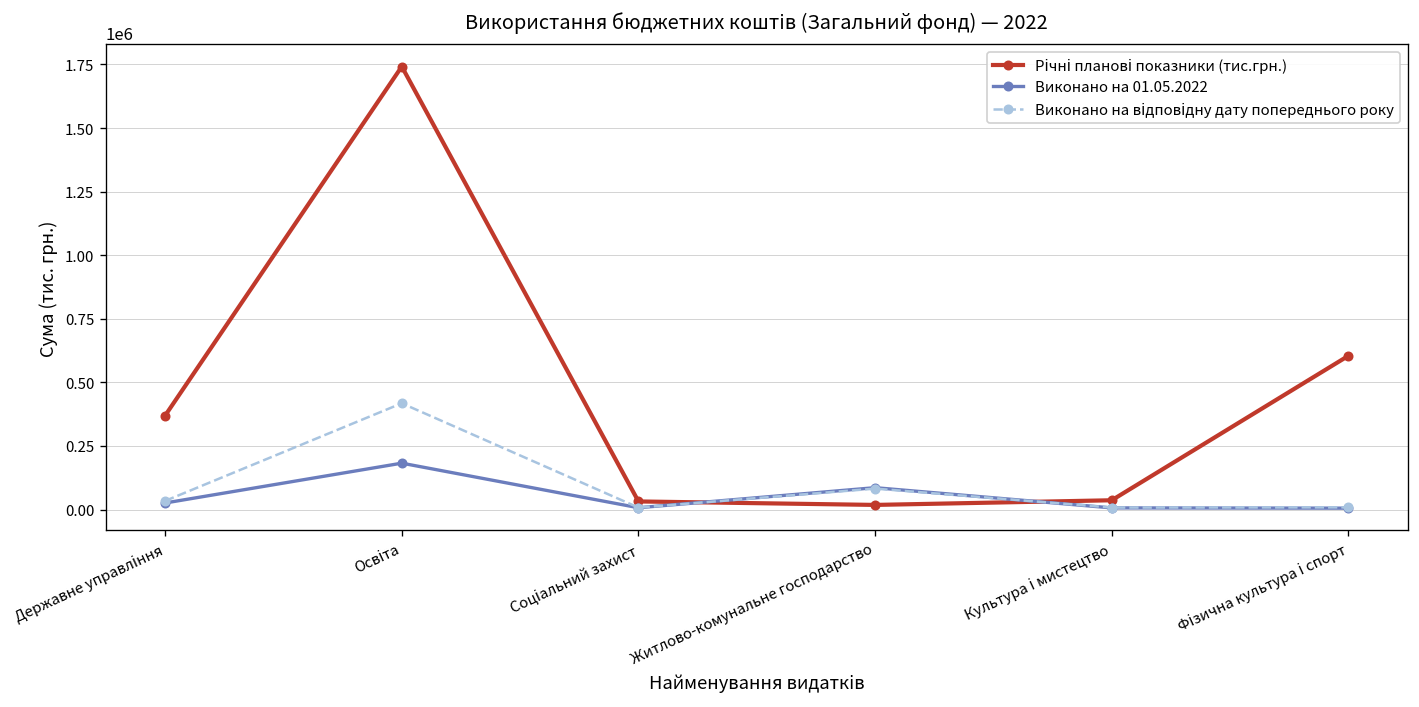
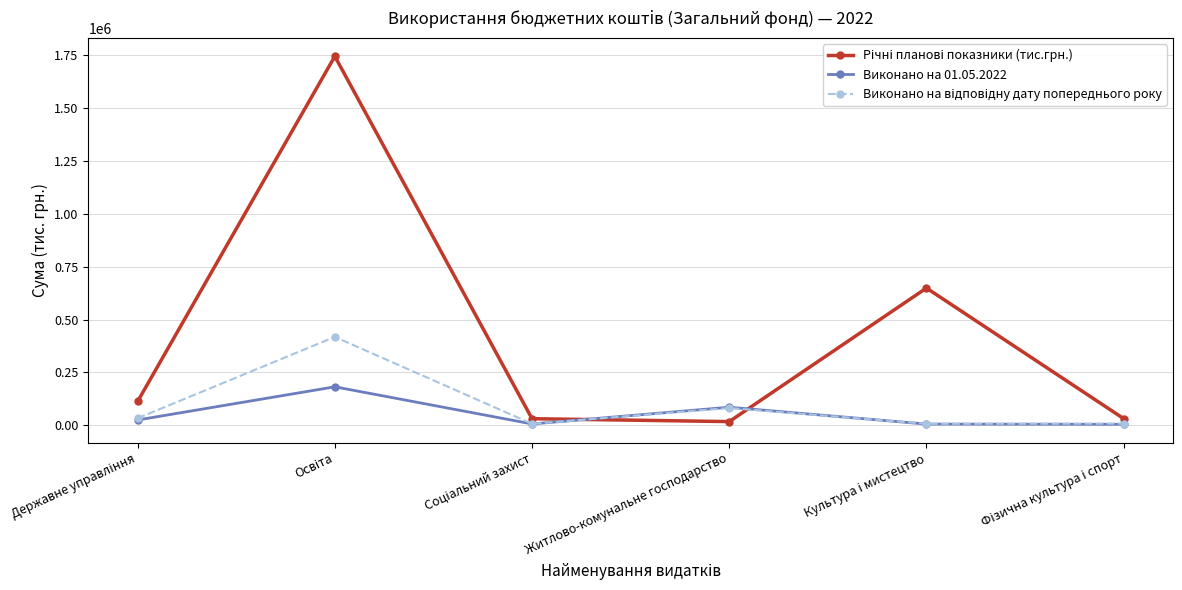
Річні планові показники (тис.грн.), Державне управління: 370000 -> 110000
Річні планові показники (тис.грн.), Культура і мистецтво: 40000 -> 650000
Річні планові показники (тис.грн.), Фізична культура і спорт: 600000 -> 30000
